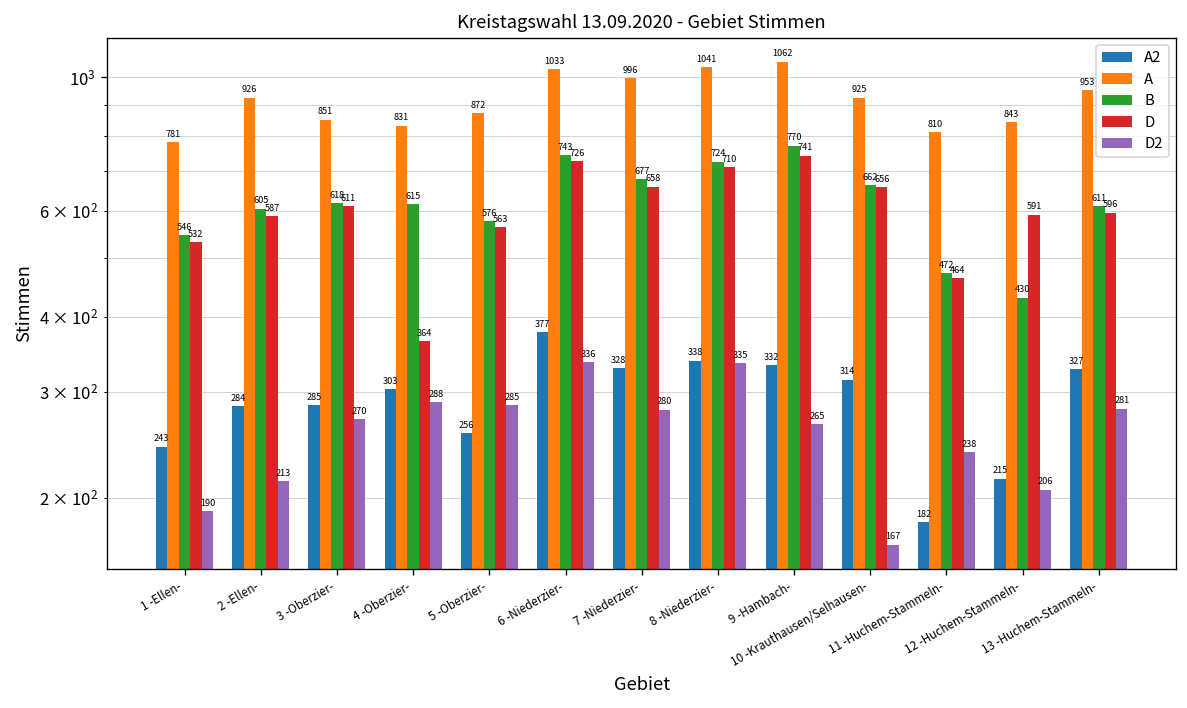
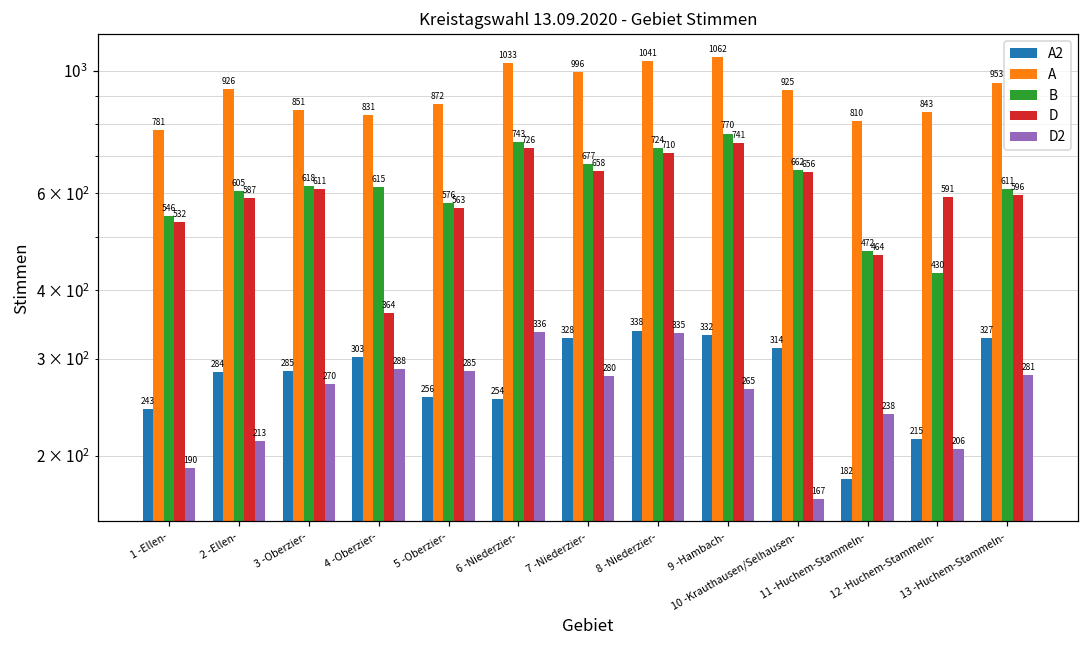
A2, 6 -Niederzier-: 377 -> 254
